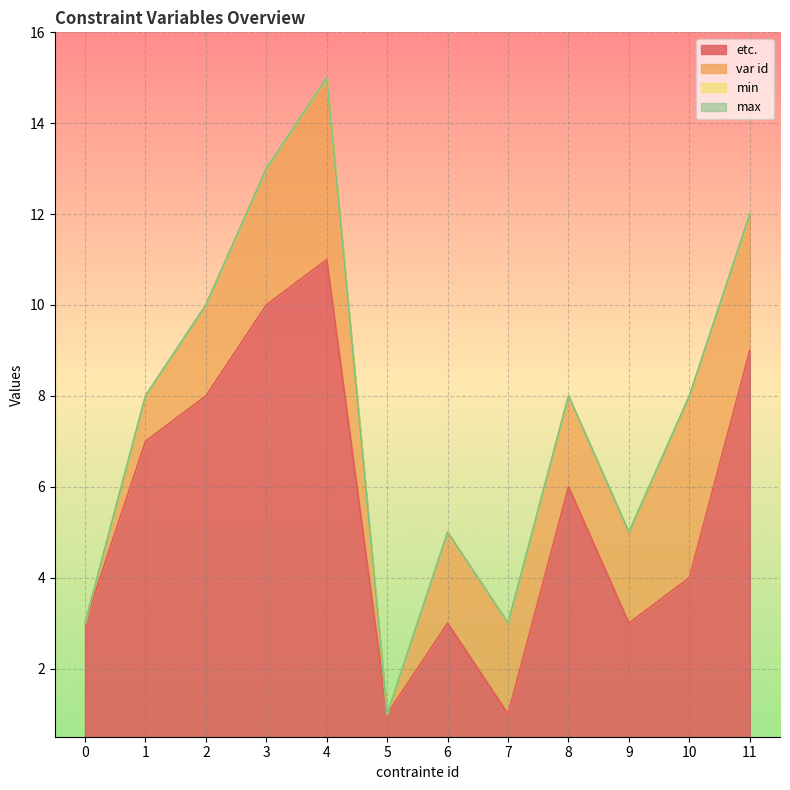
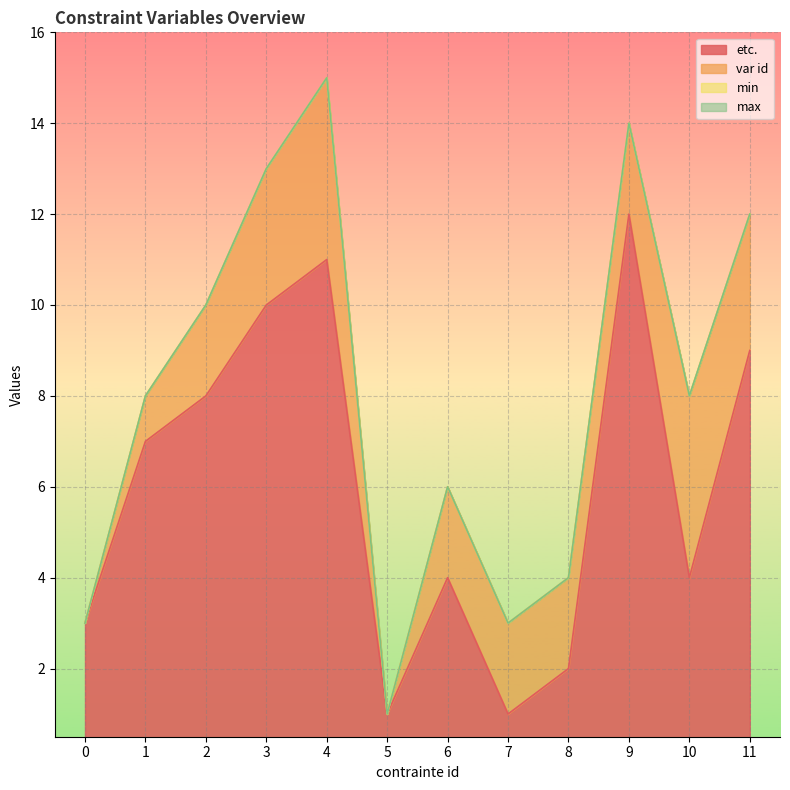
etc., 6: 3 -> 4
etc., 8: 6 -> 2
etc., 9: 3 -> 12
